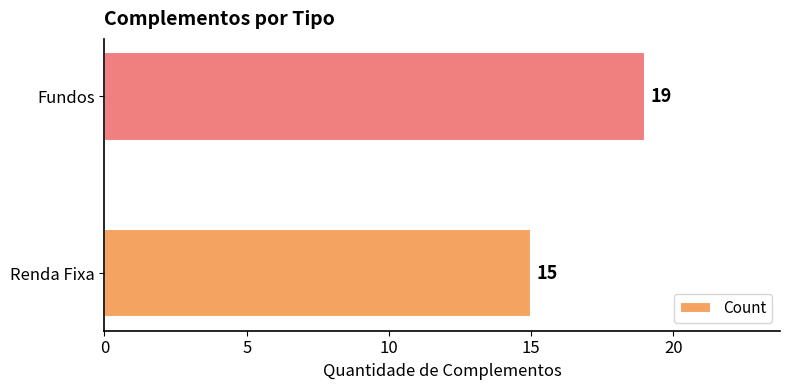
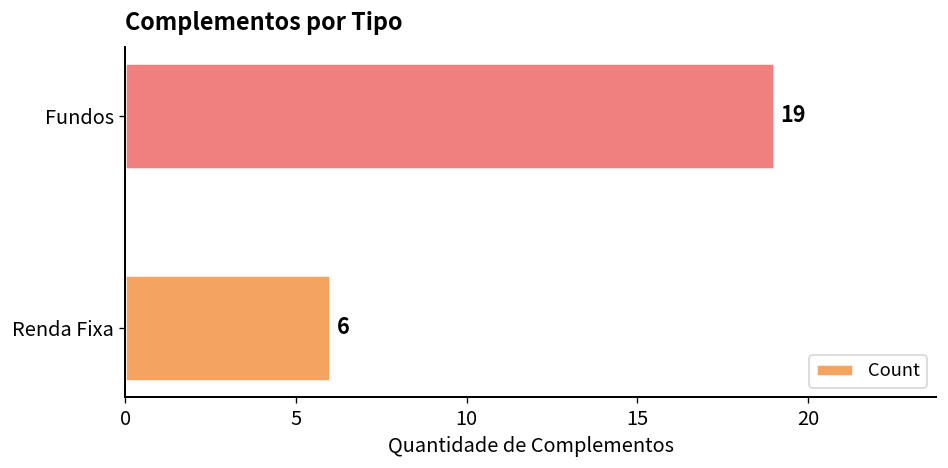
Renda Fixa: 15 -> 6
